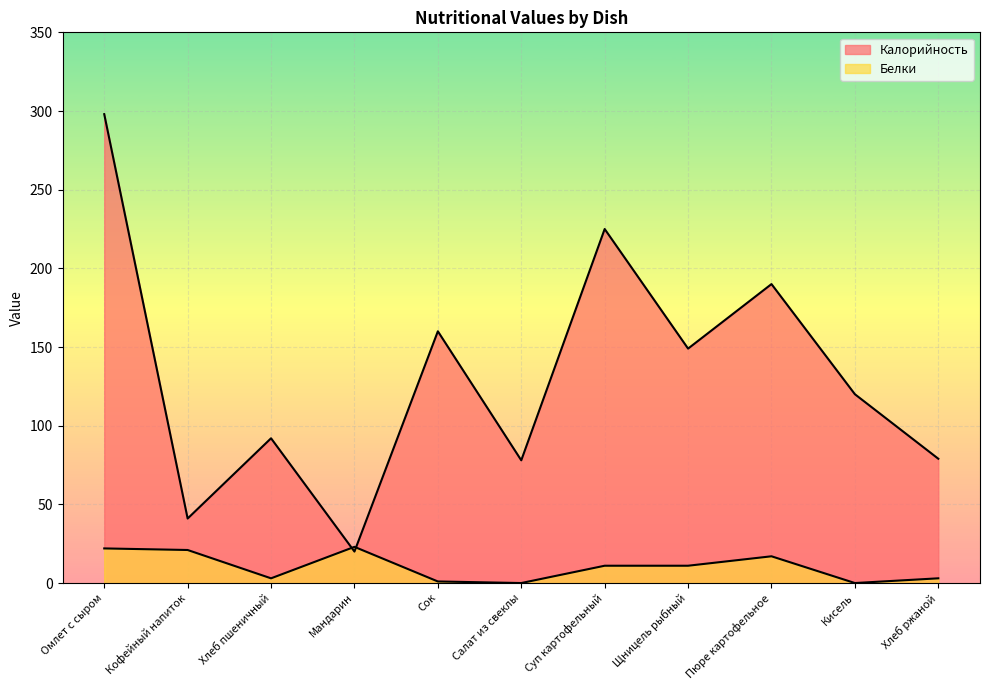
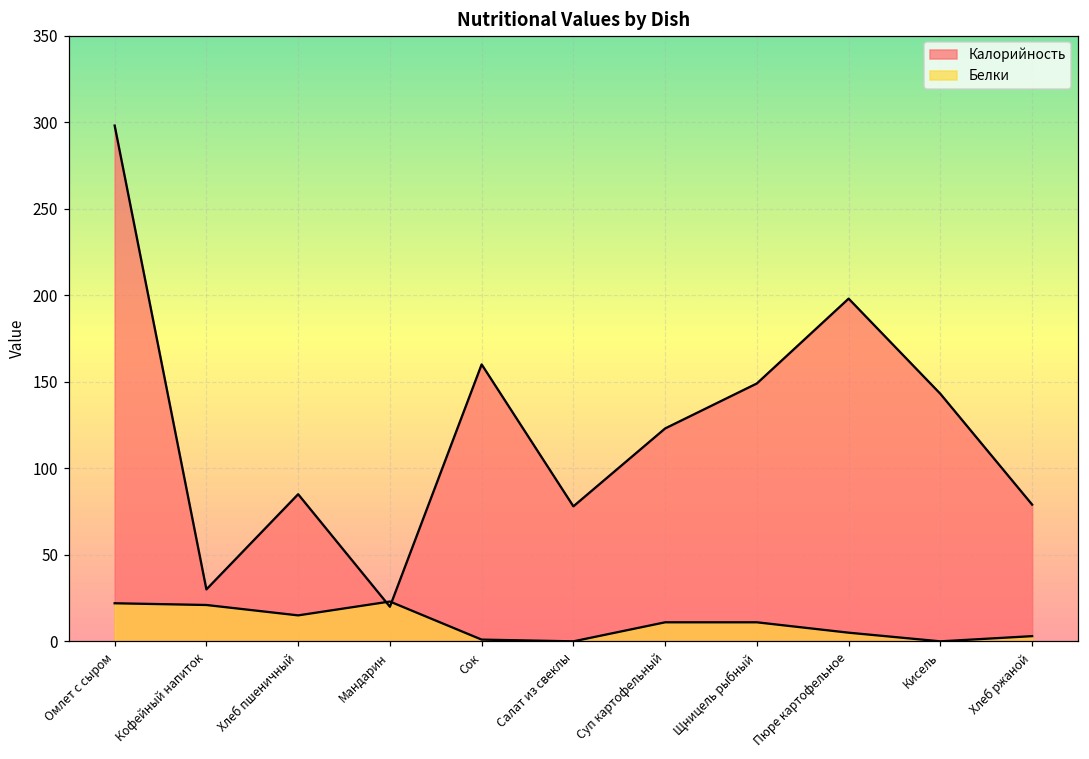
Калорийность, Кофейный напиток: 41 -> 30
Калорийность, Хлеб пшеничный: 92 -> 85
Белки, Хлеб пшеничный: 3 -> 15
Калорийность, Суп картофельный: 225 -> 123
Калорийность, Пюре картофельное: 190 -> 198
Белки, Пюре картофельное: 17 -> 5
Калорийность, Кисель: 120 -> 143
